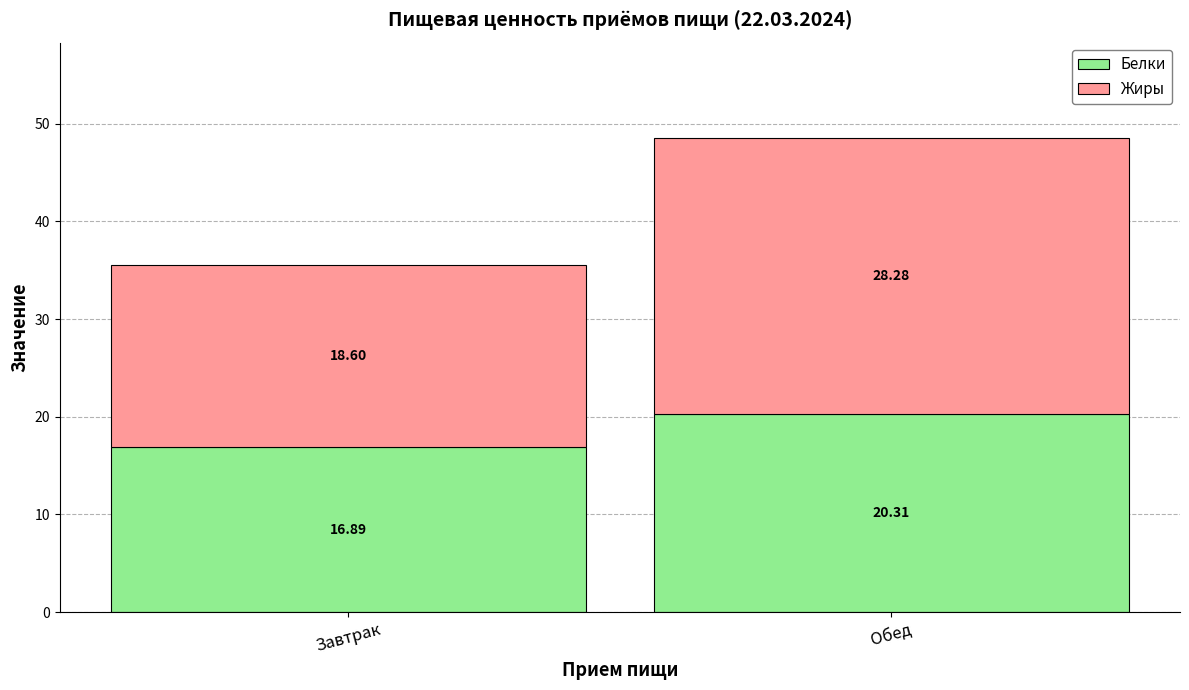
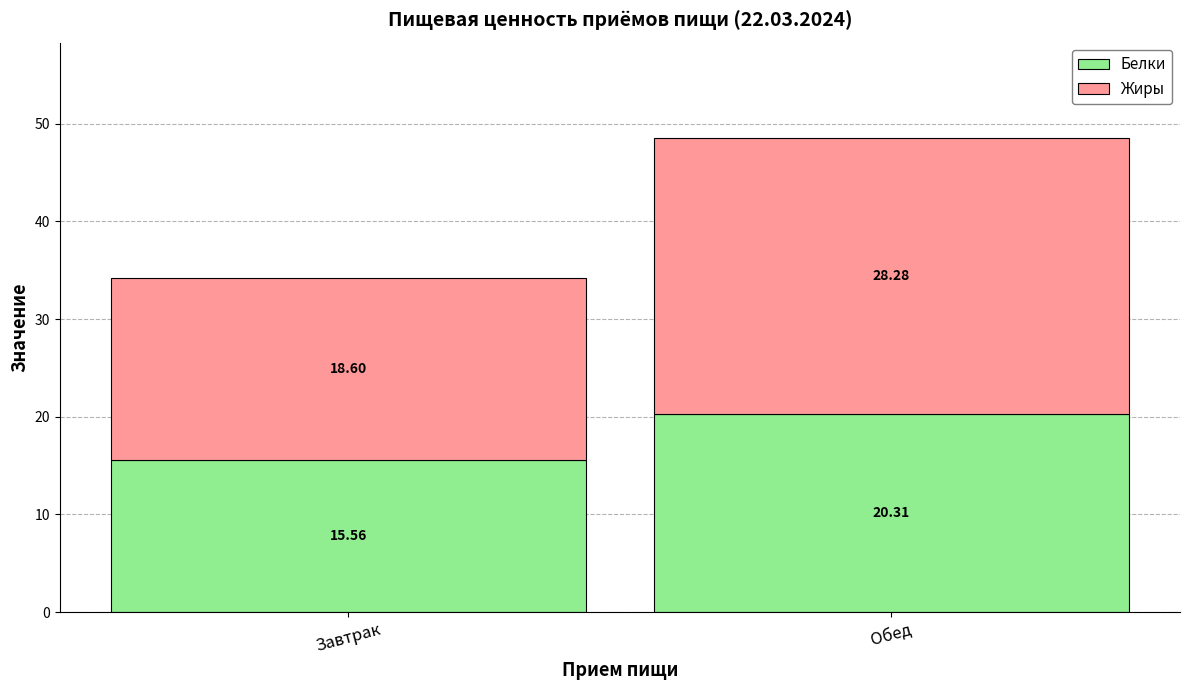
Белки, Завтрак: 16.89 -> 15.56
